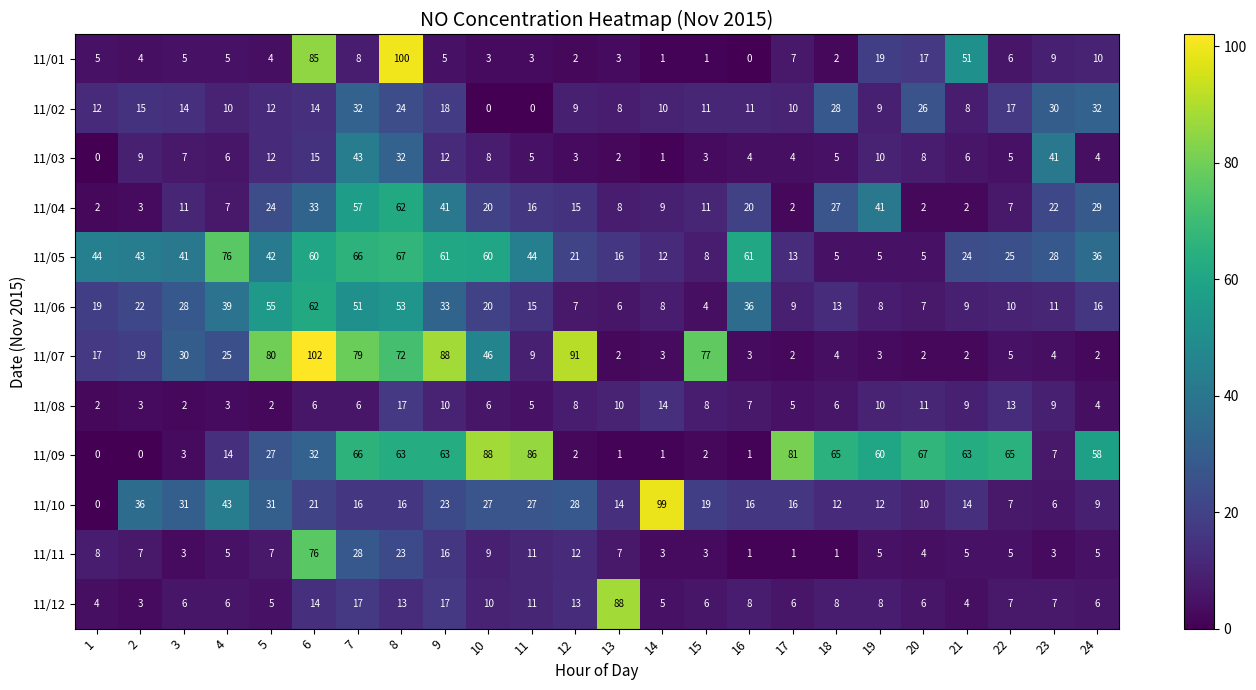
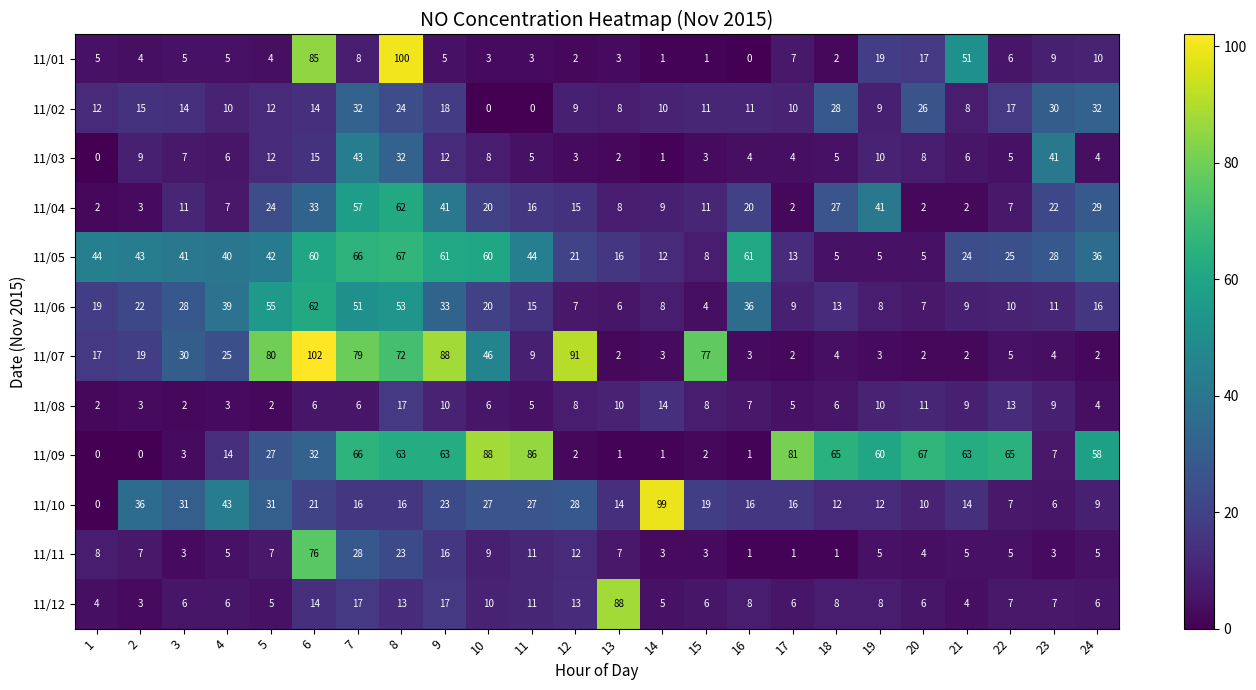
11/05, 4: 76 -> 40
